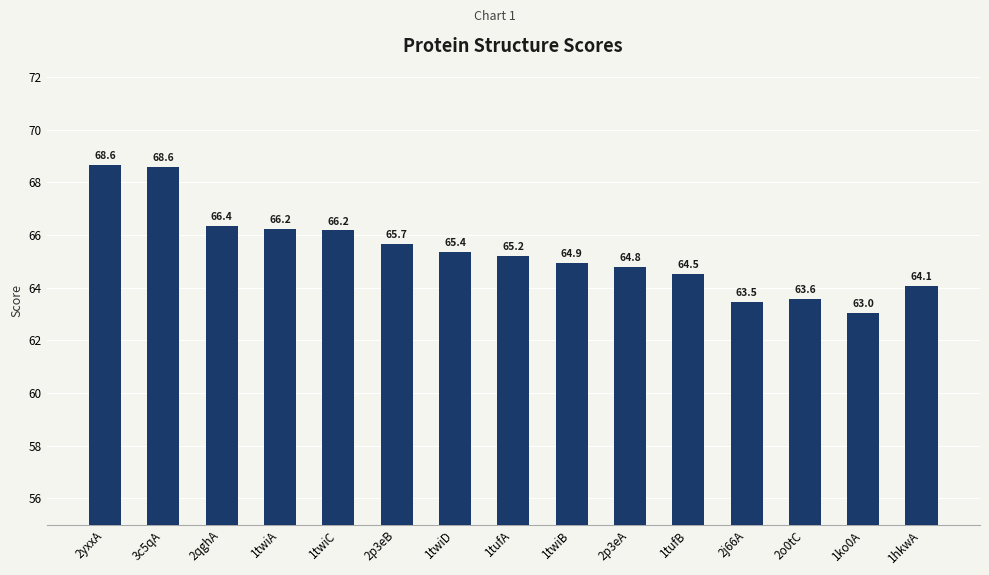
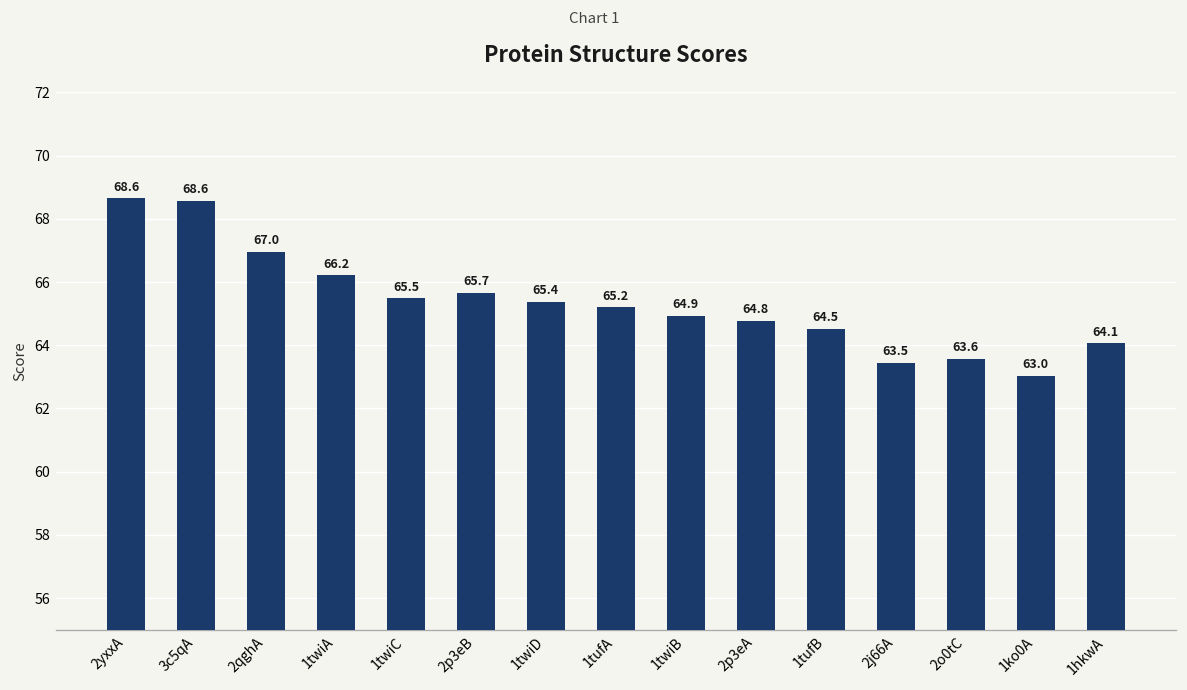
2qghA: 66.4 -> 67.0
1twiC: 66.2 -> 65.5
